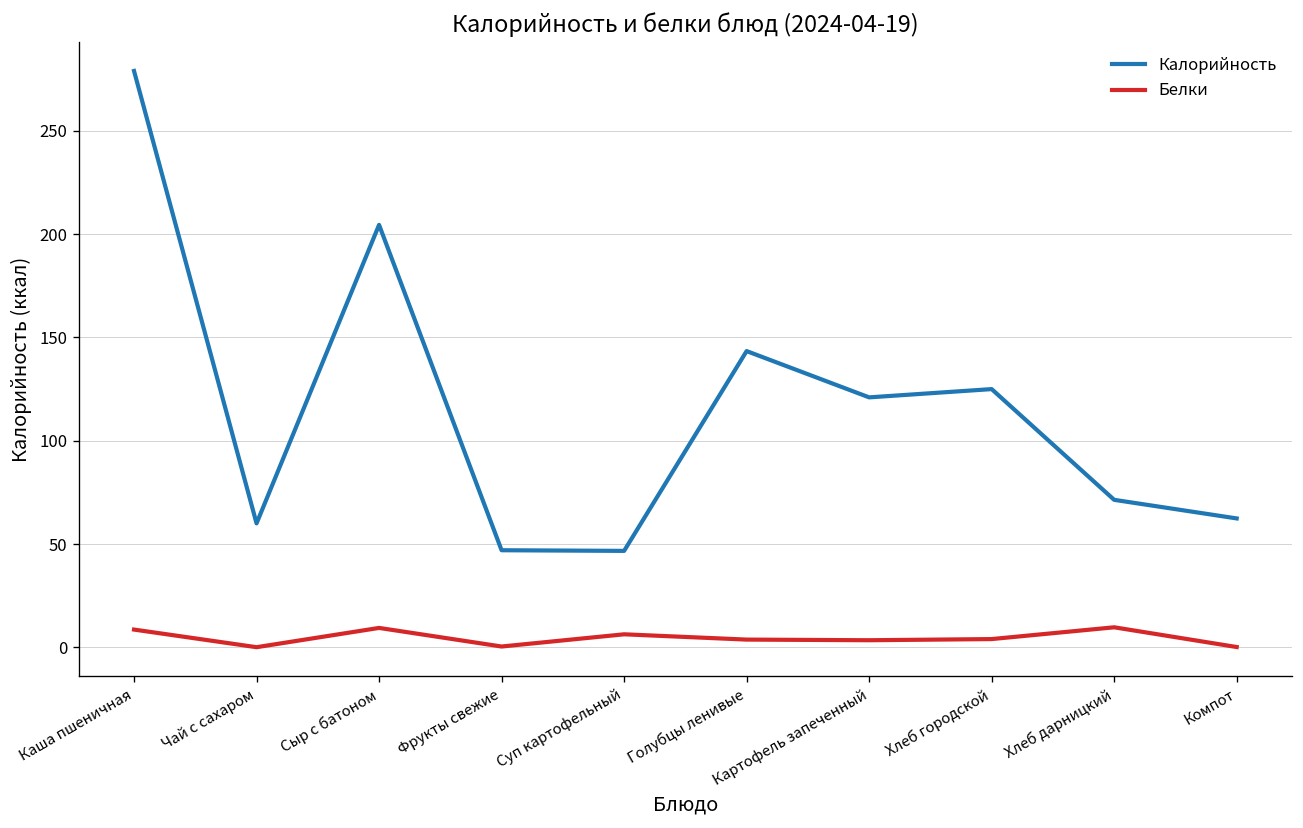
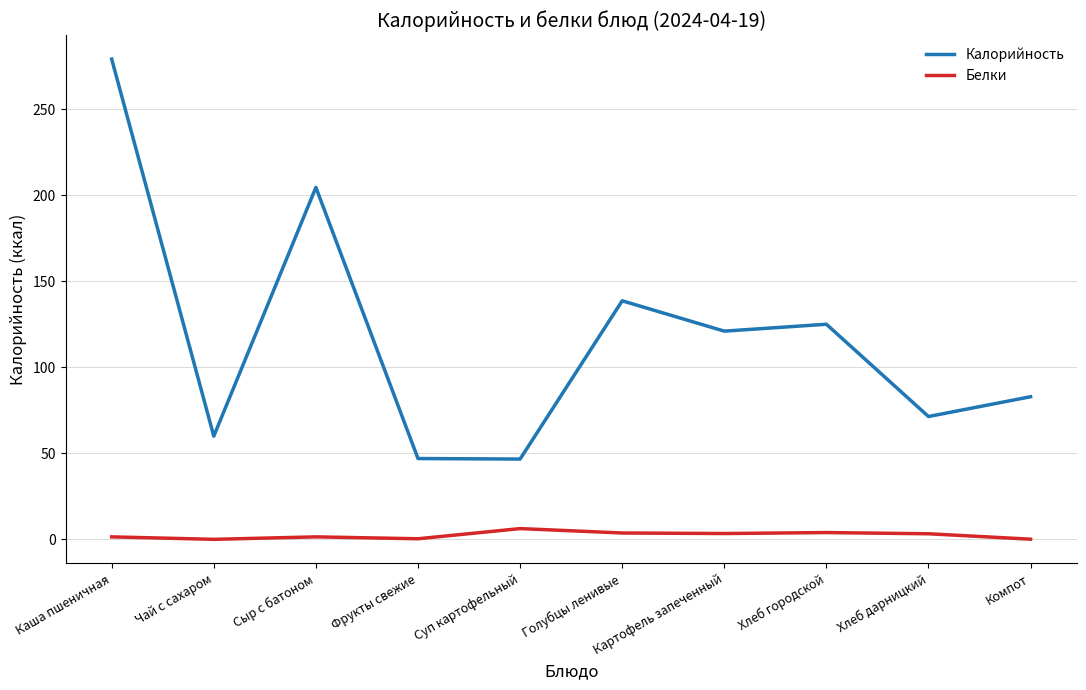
Белки, Каша пшеничная: 9 -> 2
Белки, Сыр с батоном: 9 -> 2
Калорийность, Голубцы ленивые: 143 -> 139
Белки, Хлеб дарницкий: 10 -> 3
Калорийность, Компот: 62 -> 83
